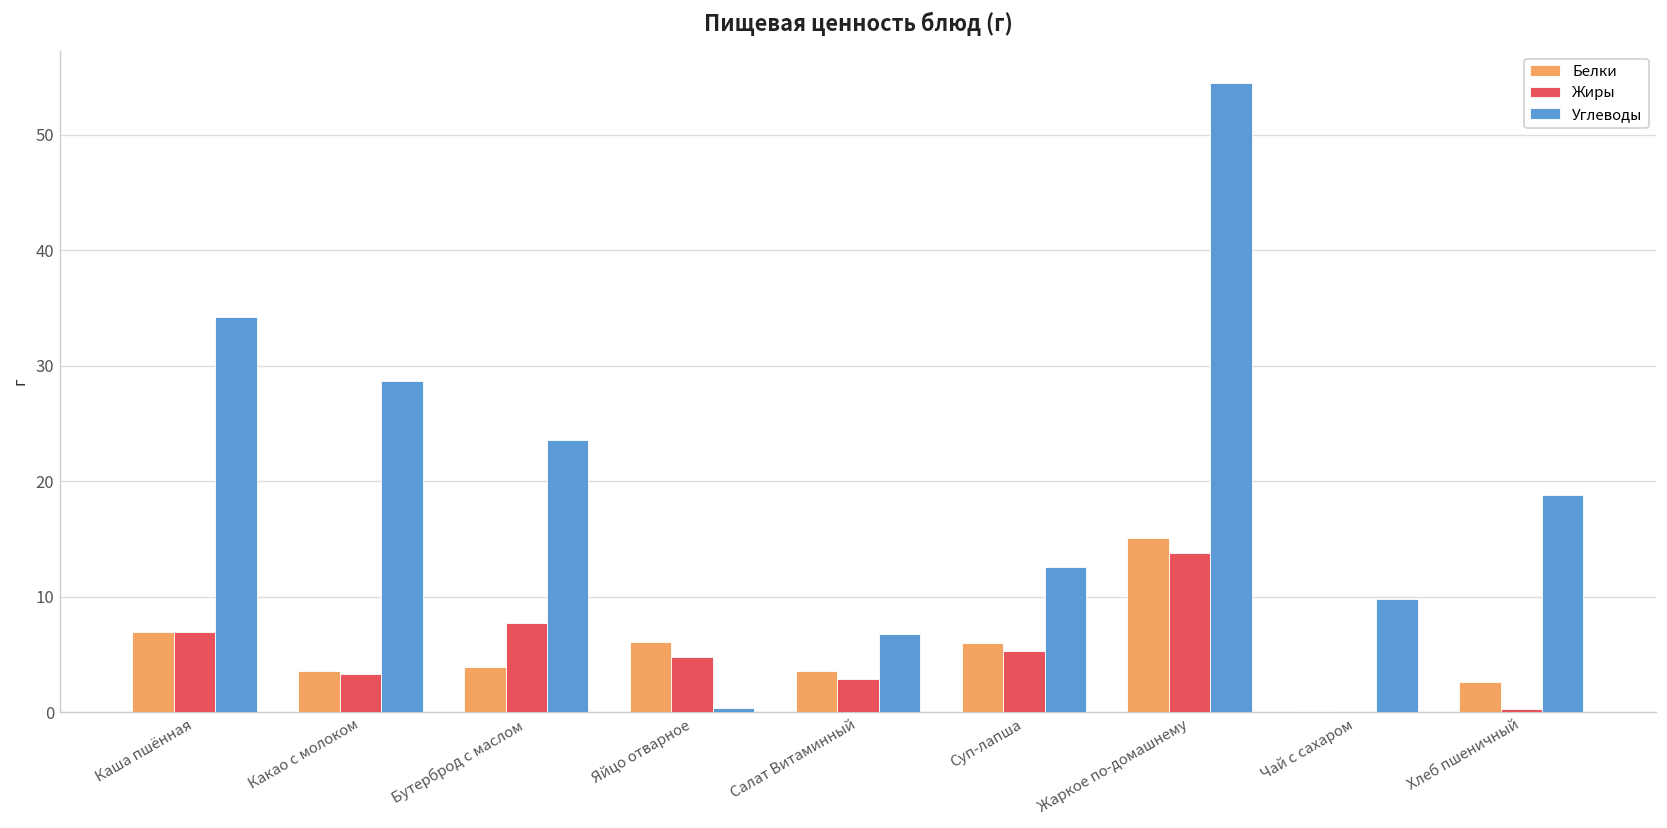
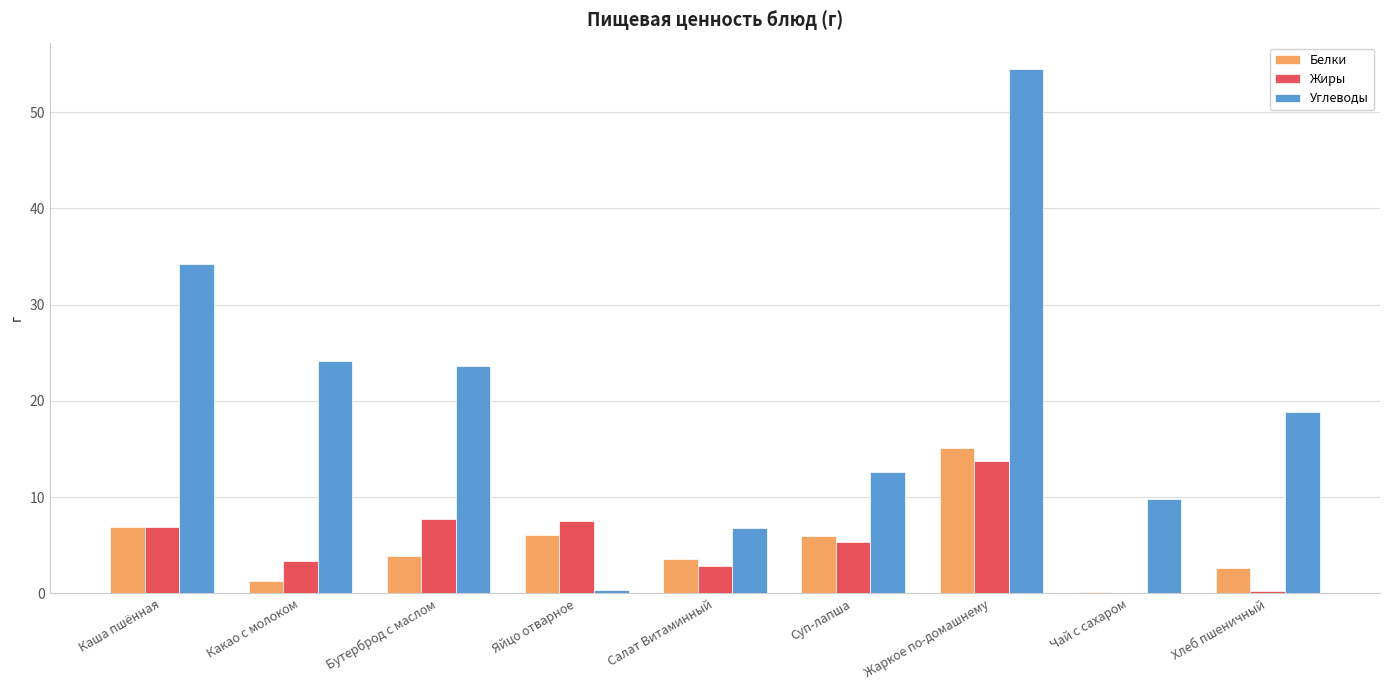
Белки, Какао с молоком: 4 -> 1
Углеводы, Какао с молоком: 29 -> 24
Жиры, Яйцо отварное: 5 -> 8
